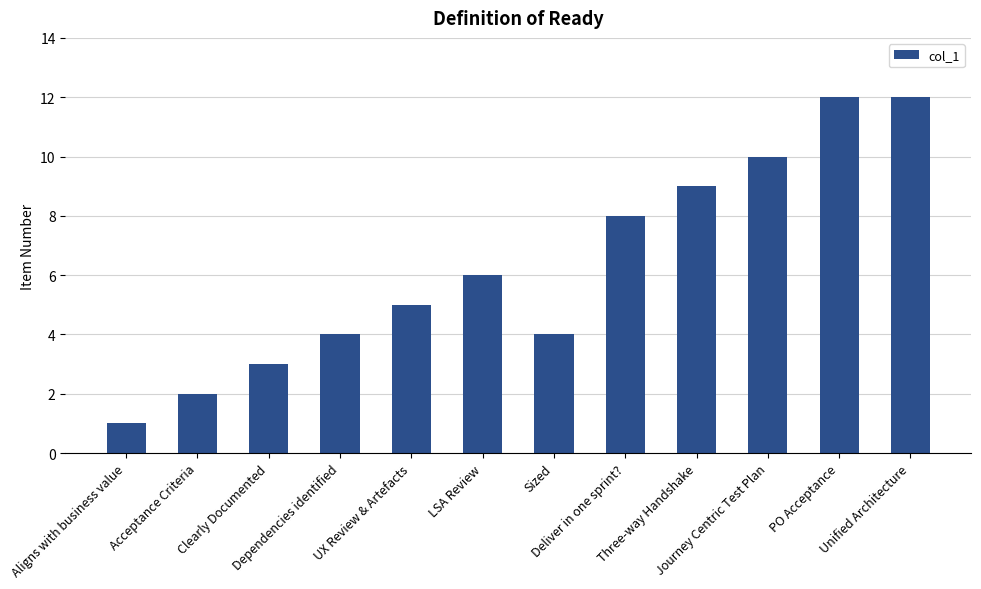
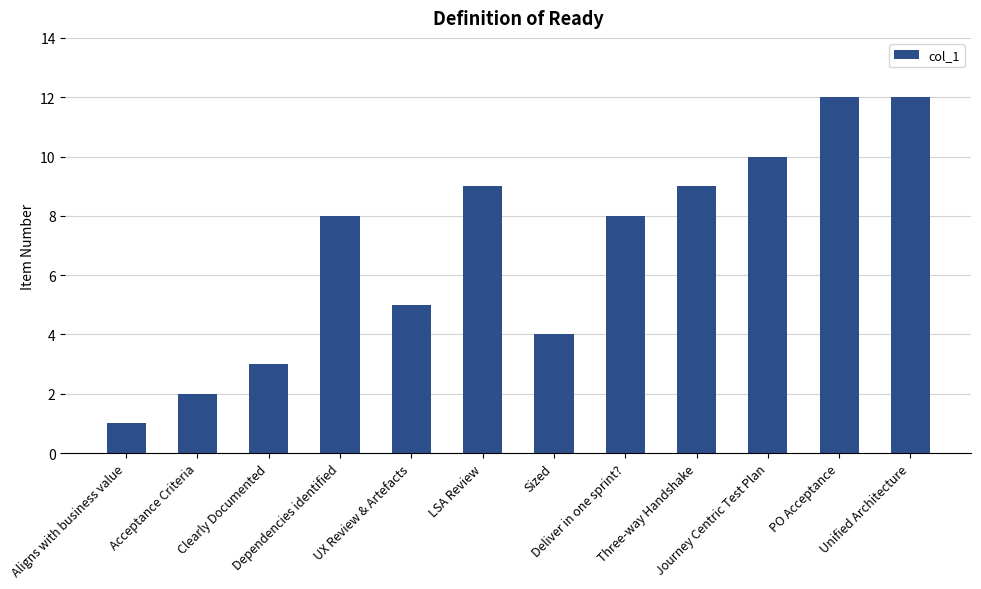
Dependencies identified: 4 -> 8
LSA Review: 6 -> 9
